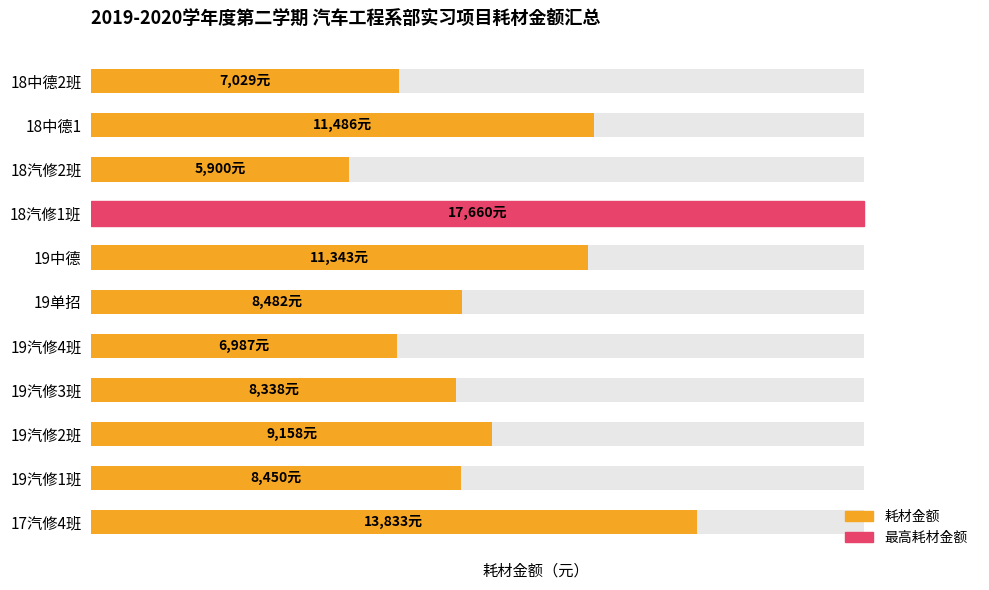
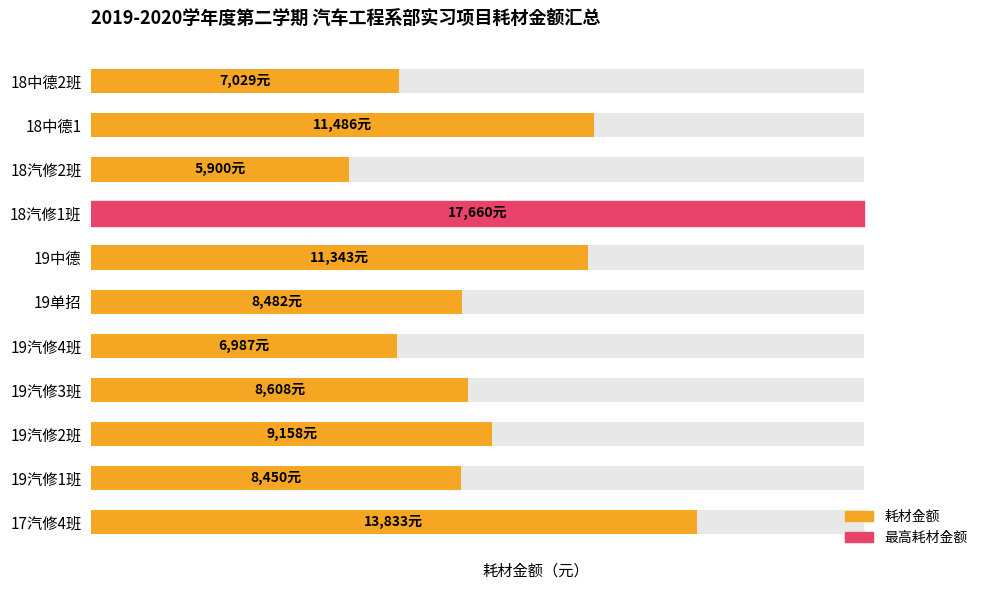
耗材金额, 19汽修3班: 8,338元 -> 8,608元
